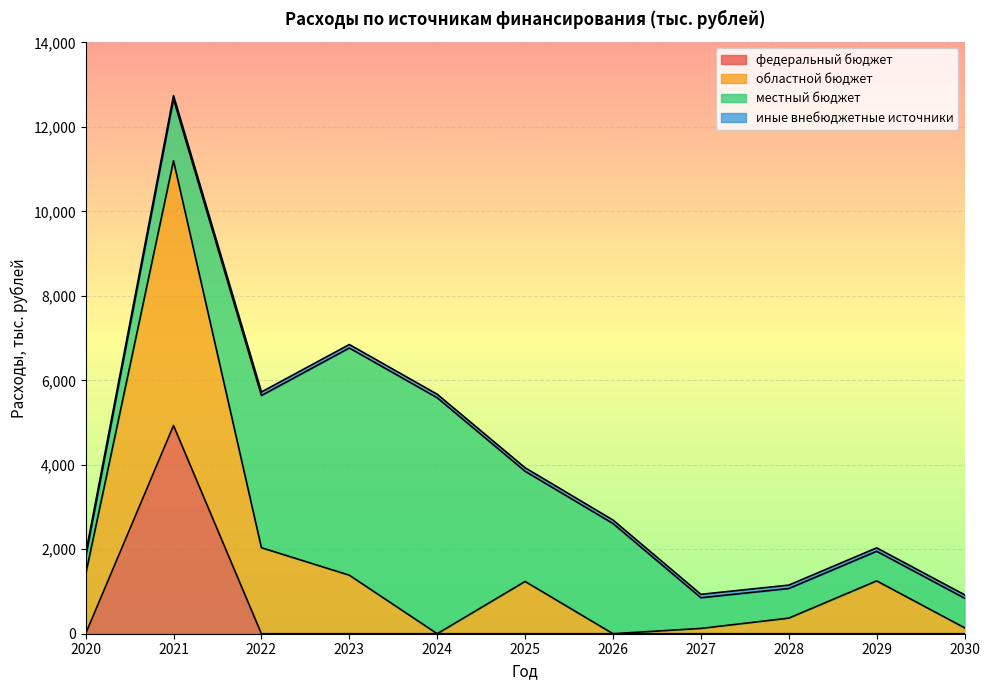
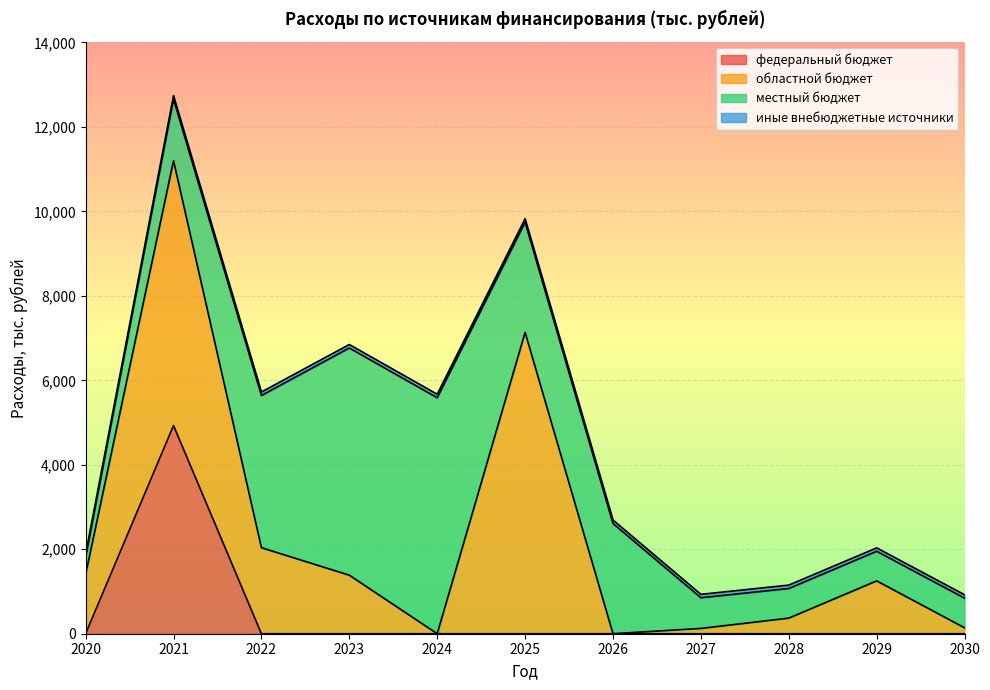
областной бюджет, 2025: 1,200 -> 7,100
